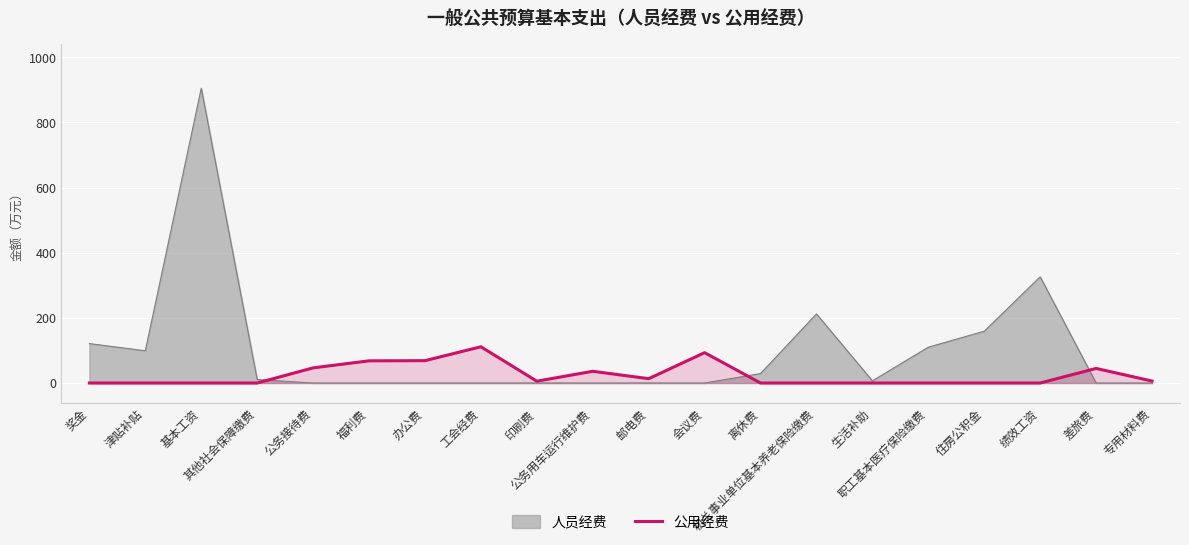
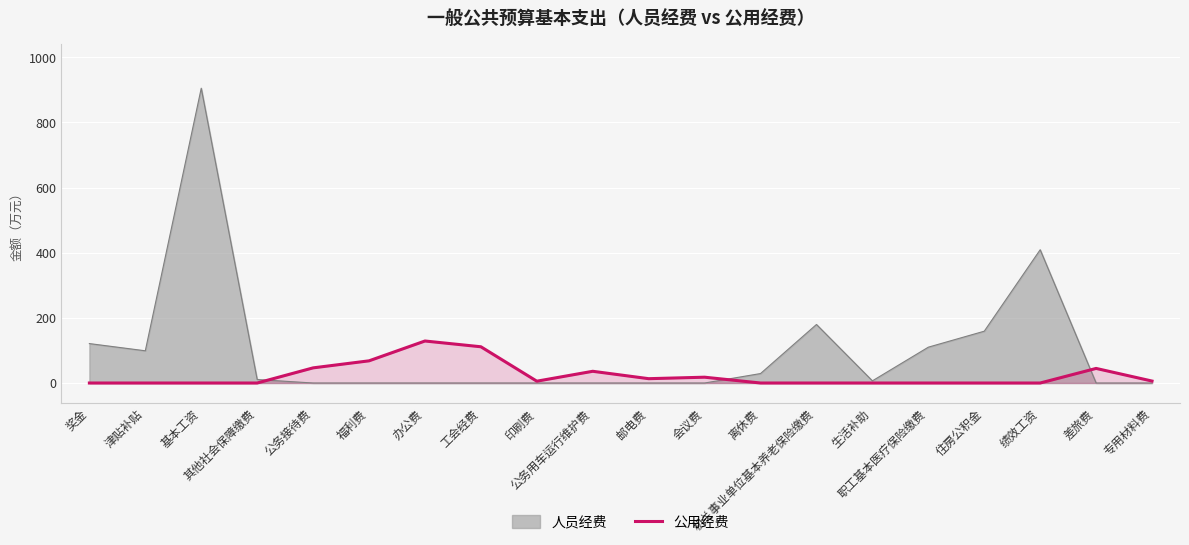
公用经费, 办公费: 70 -> 130
公用经费, 会议费: 90 -> 20
人员经费, 机关事业单位基本养老保险缴费: 210 -> 180
人员经费, 绩效工资: 330 -> 410
